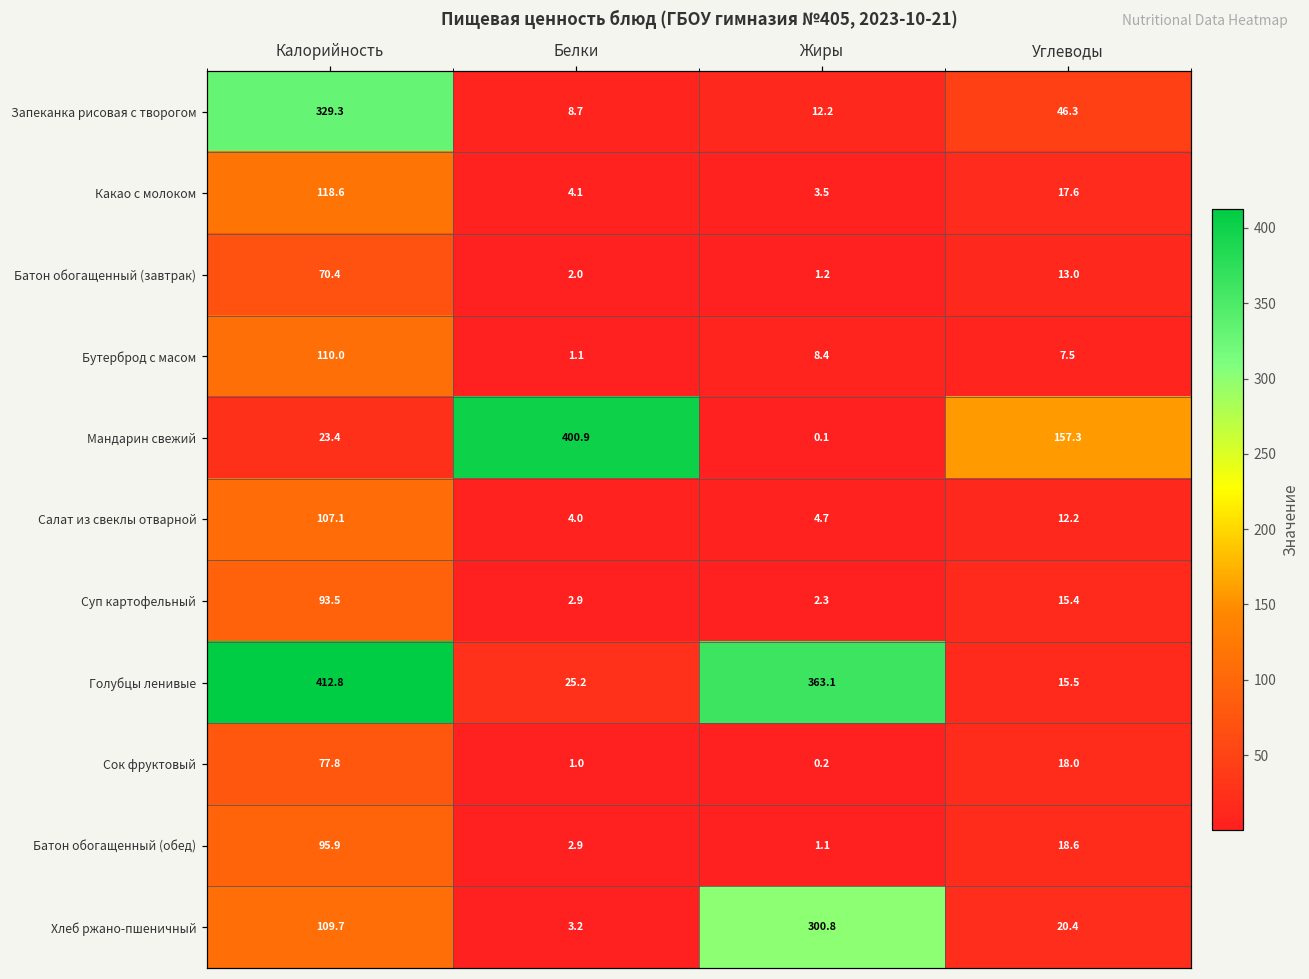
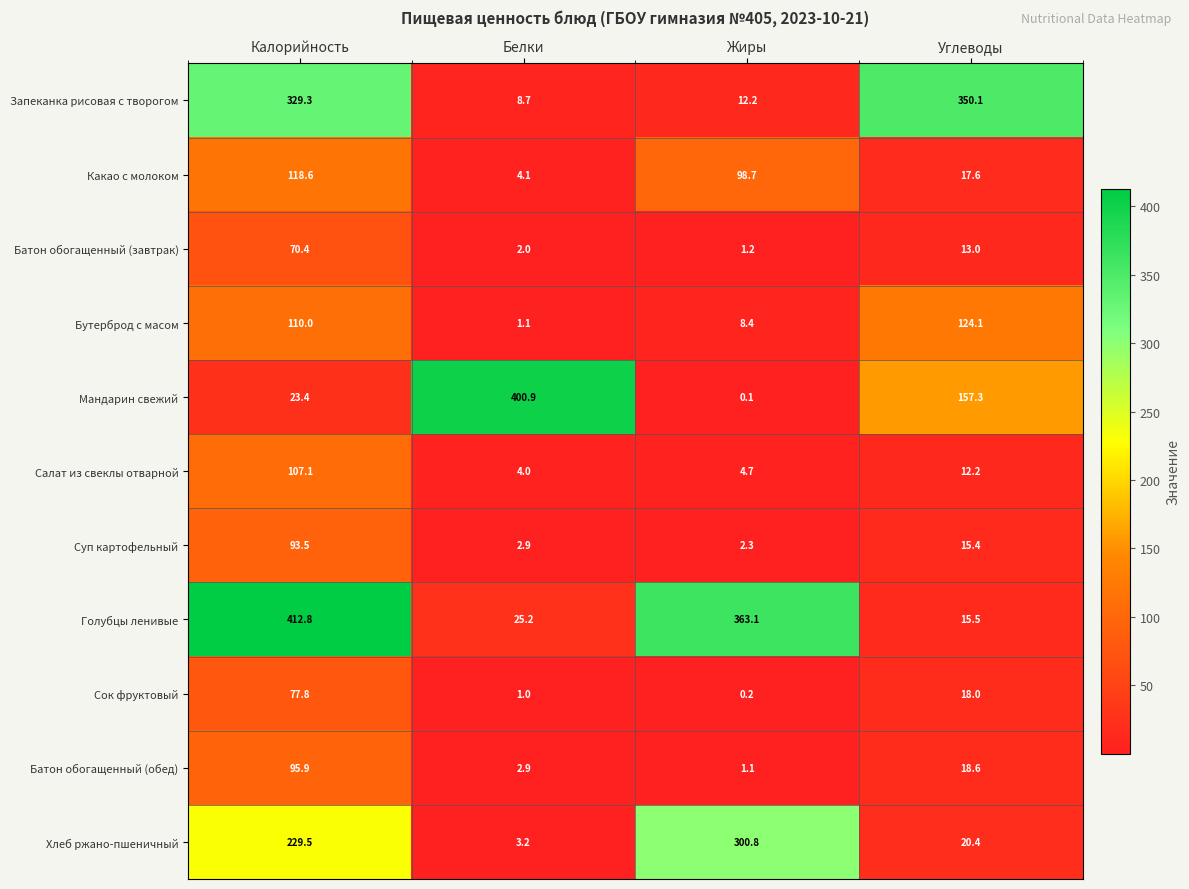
Запеканка рисовая с творогом, Углеводы: 46.3 -> 350.1
Какао с молоком, Жиры: 3.5 -> 98.7
Бутерброд с масом, Углеводы: 7.5 -> 124.1
Хлеб ржано-пшеничный, Калорийность: 109.7 -> 229.5
